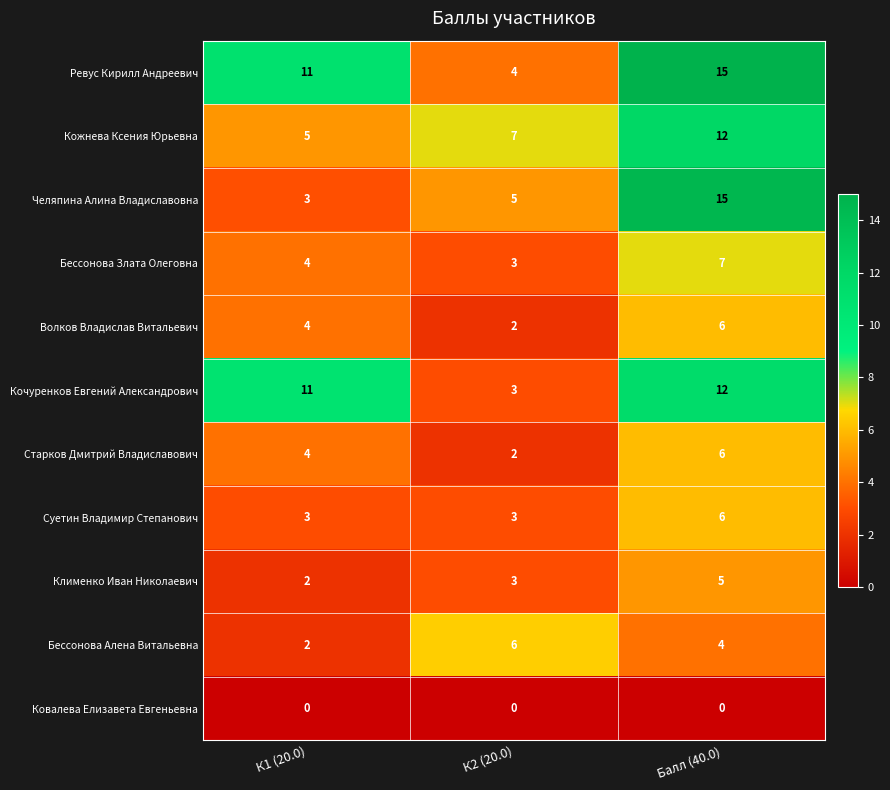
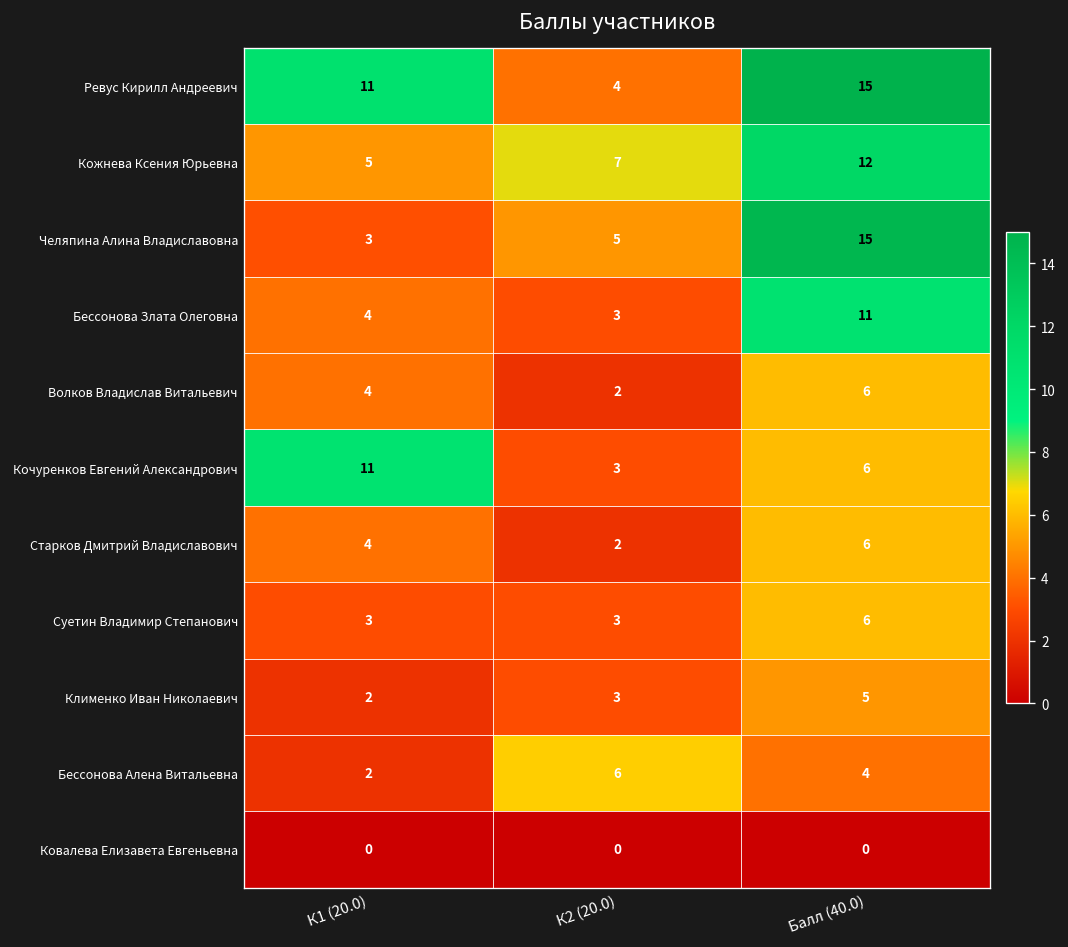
Бессонова Злата Олеговна, Балл (40.0): 7 -> 11
Кочуренков Евгений Александрович, Балл (40.0): 12 -> 6
